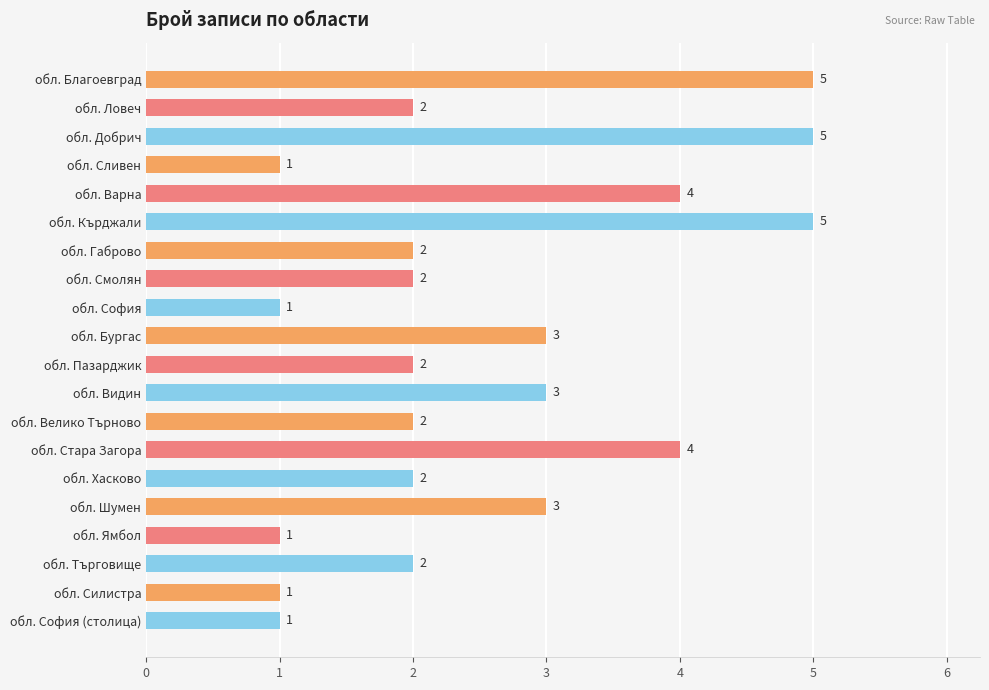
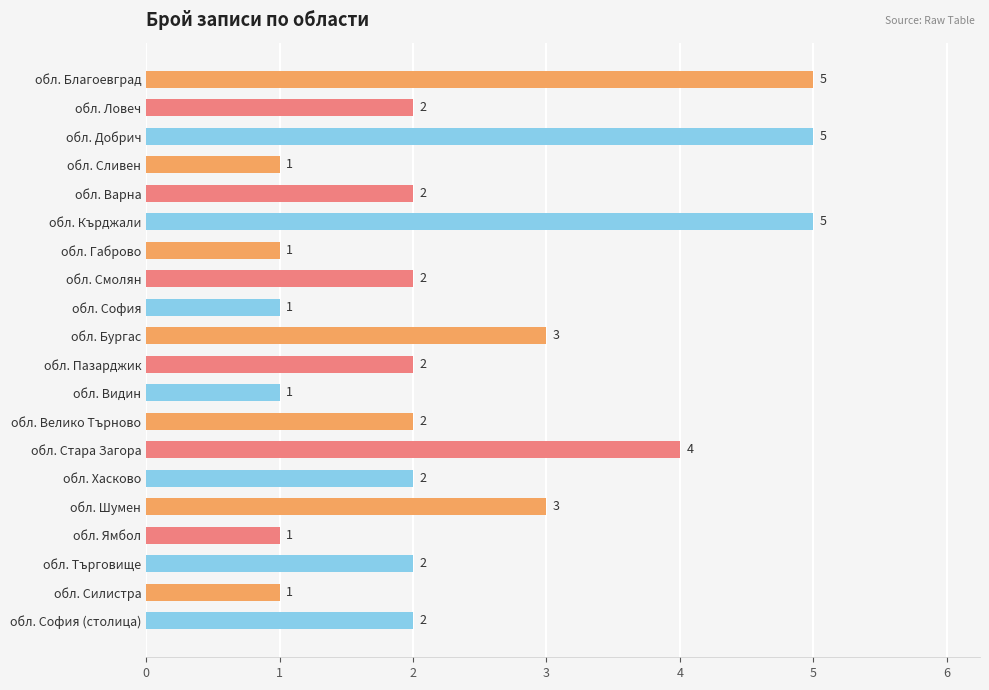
обл. Варна: 4 -> 2
обл. Габрово: 2 -> 1
обл. Видин: 3 -> 1
обл. София (столица): 1 -> 2
